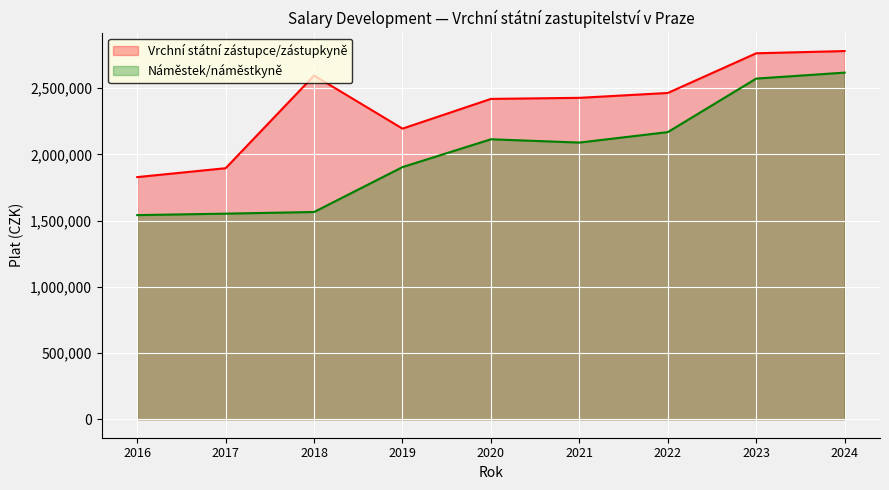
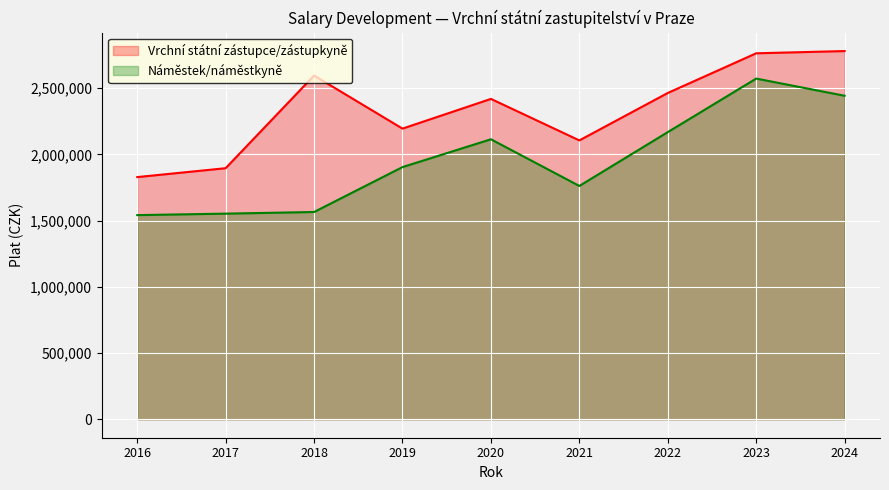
Vrchní státní zástupce/zástupkyně, 2021: 2,430,000 -> 2,110,000
Náměstek/náměstkyně, 2021: 2,090,000 -> 1,760,000
Náměstek/náměstkyně, 2024: 2,620,000 -> 2,440,000
